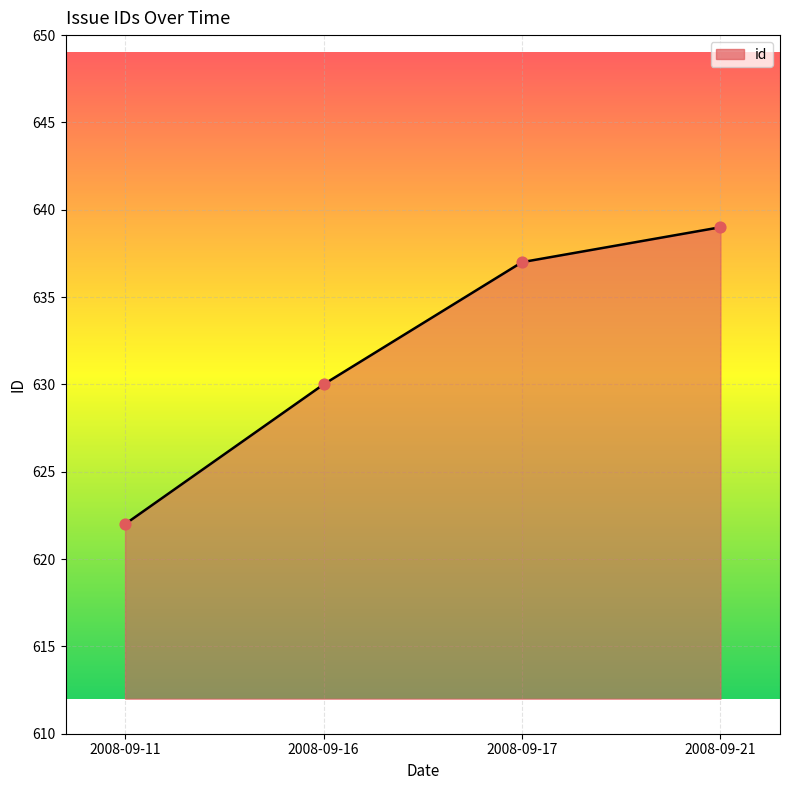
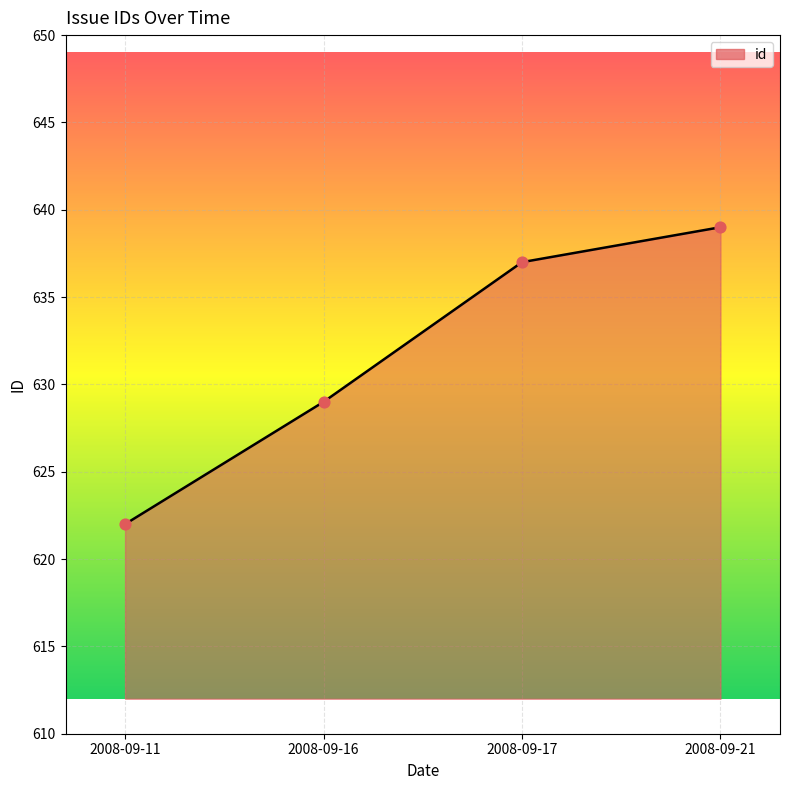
2008-09-16: 630 -> 629
